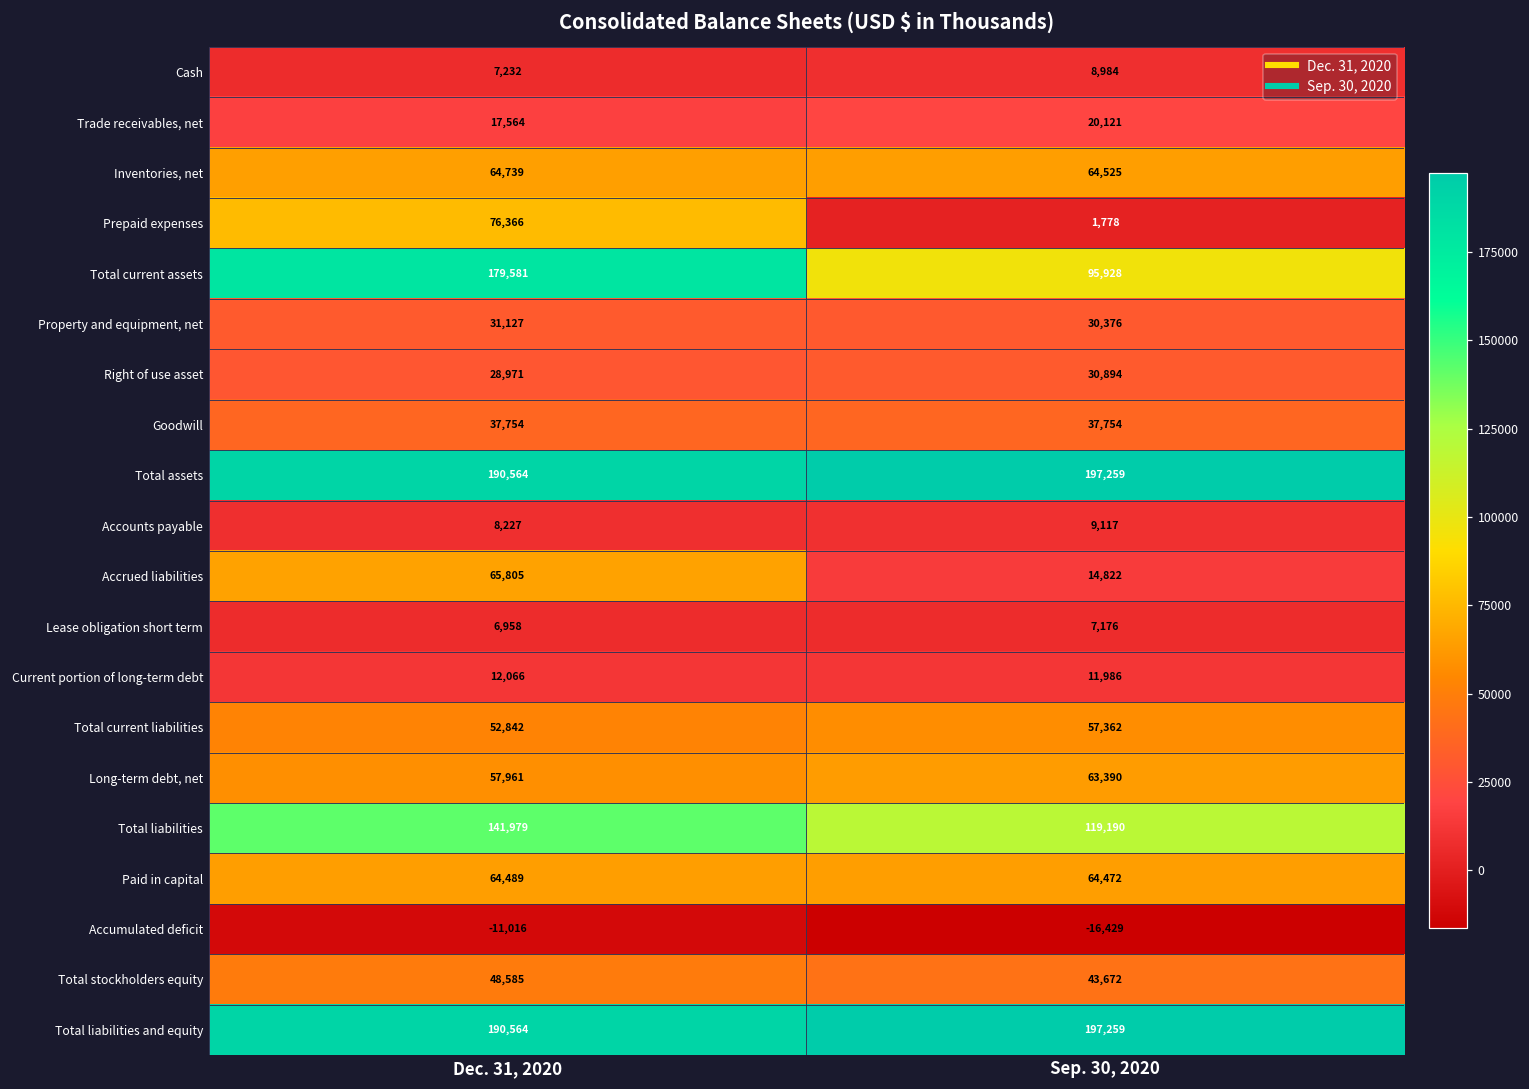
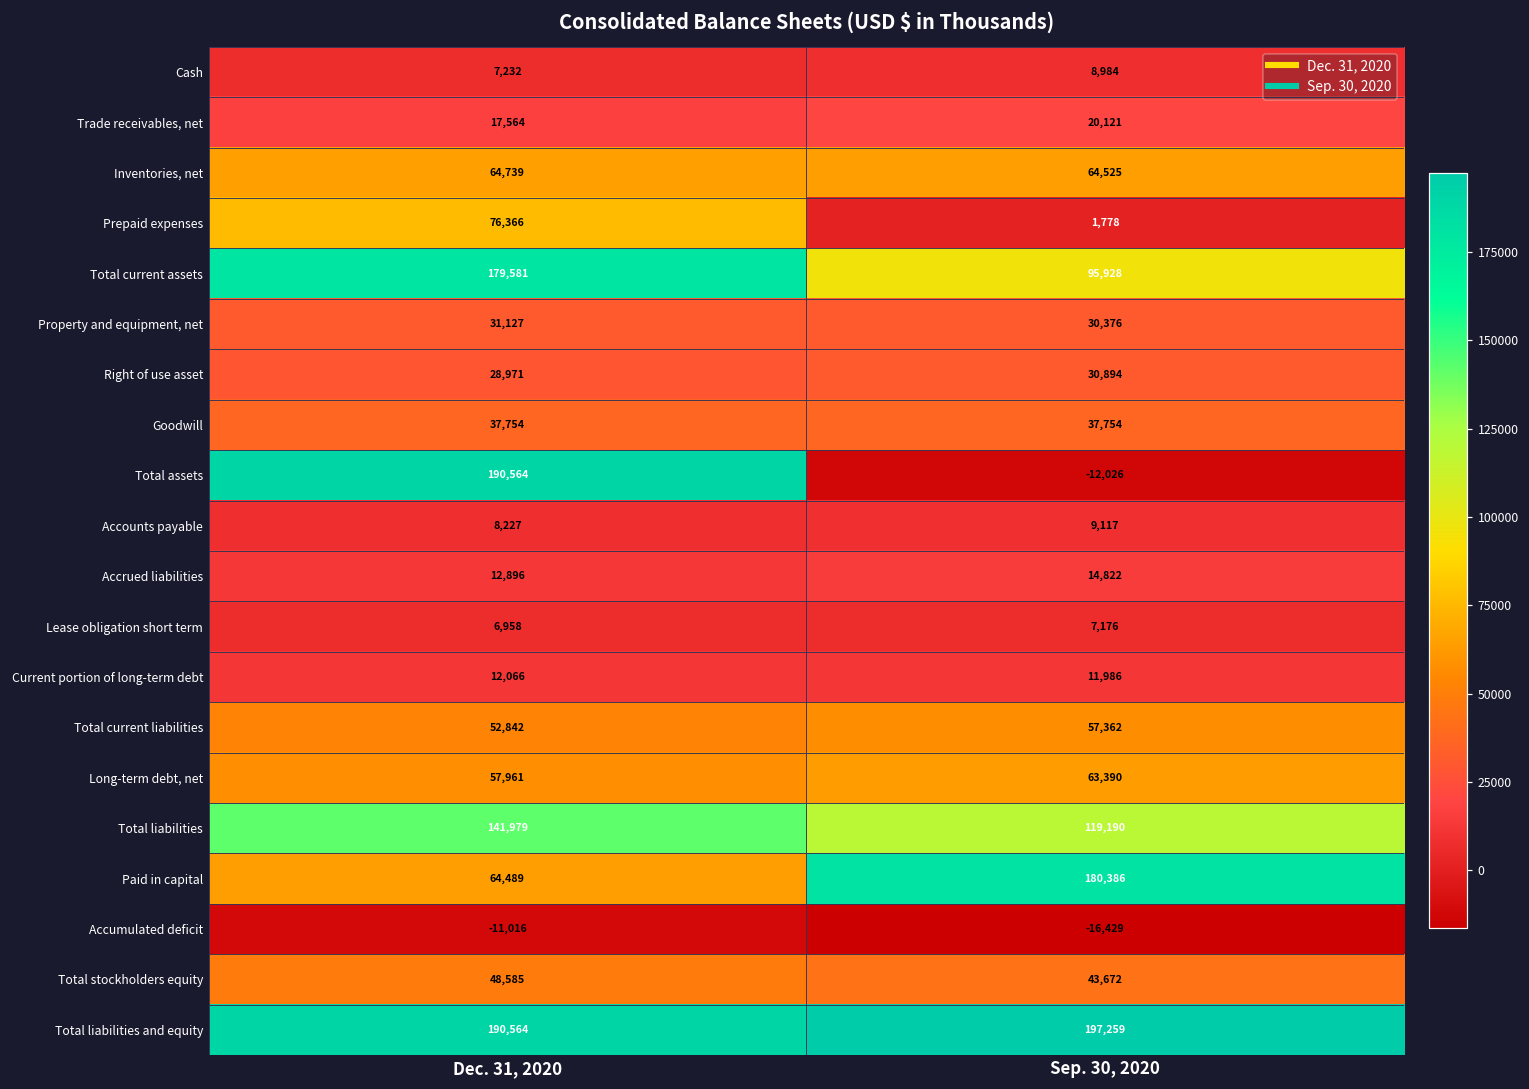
Total assets, Sep. 30, 2020: 197,259 -> -12,026
Accrued liabilities, Dec. 31, 2020: 65,805 -> 12,896
Paid in capital, Sep. 30, 2020: 64,472 -> 180,386
